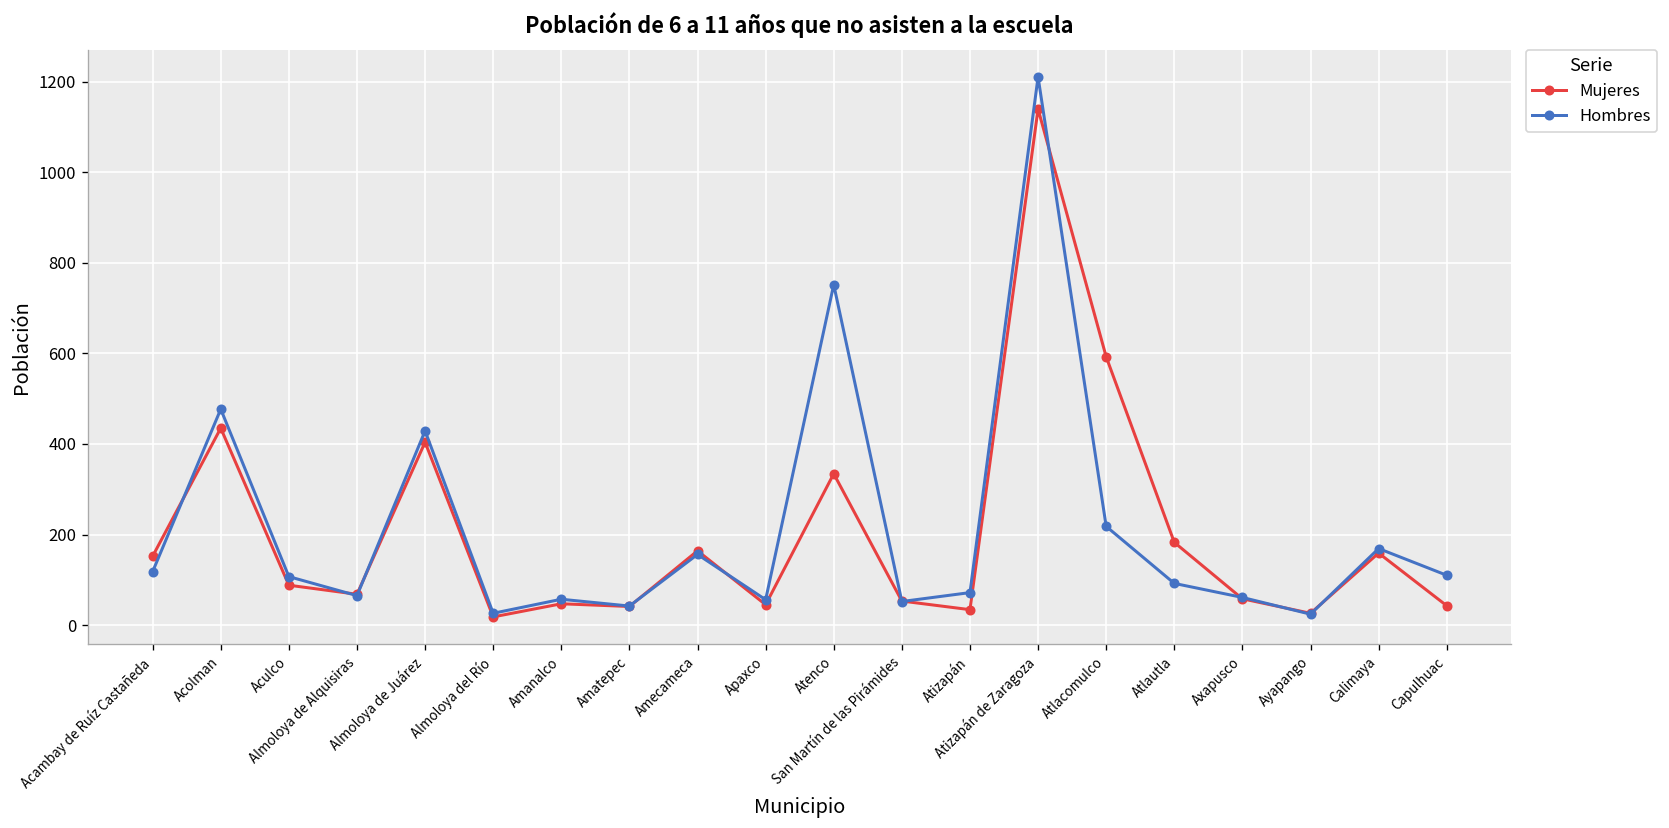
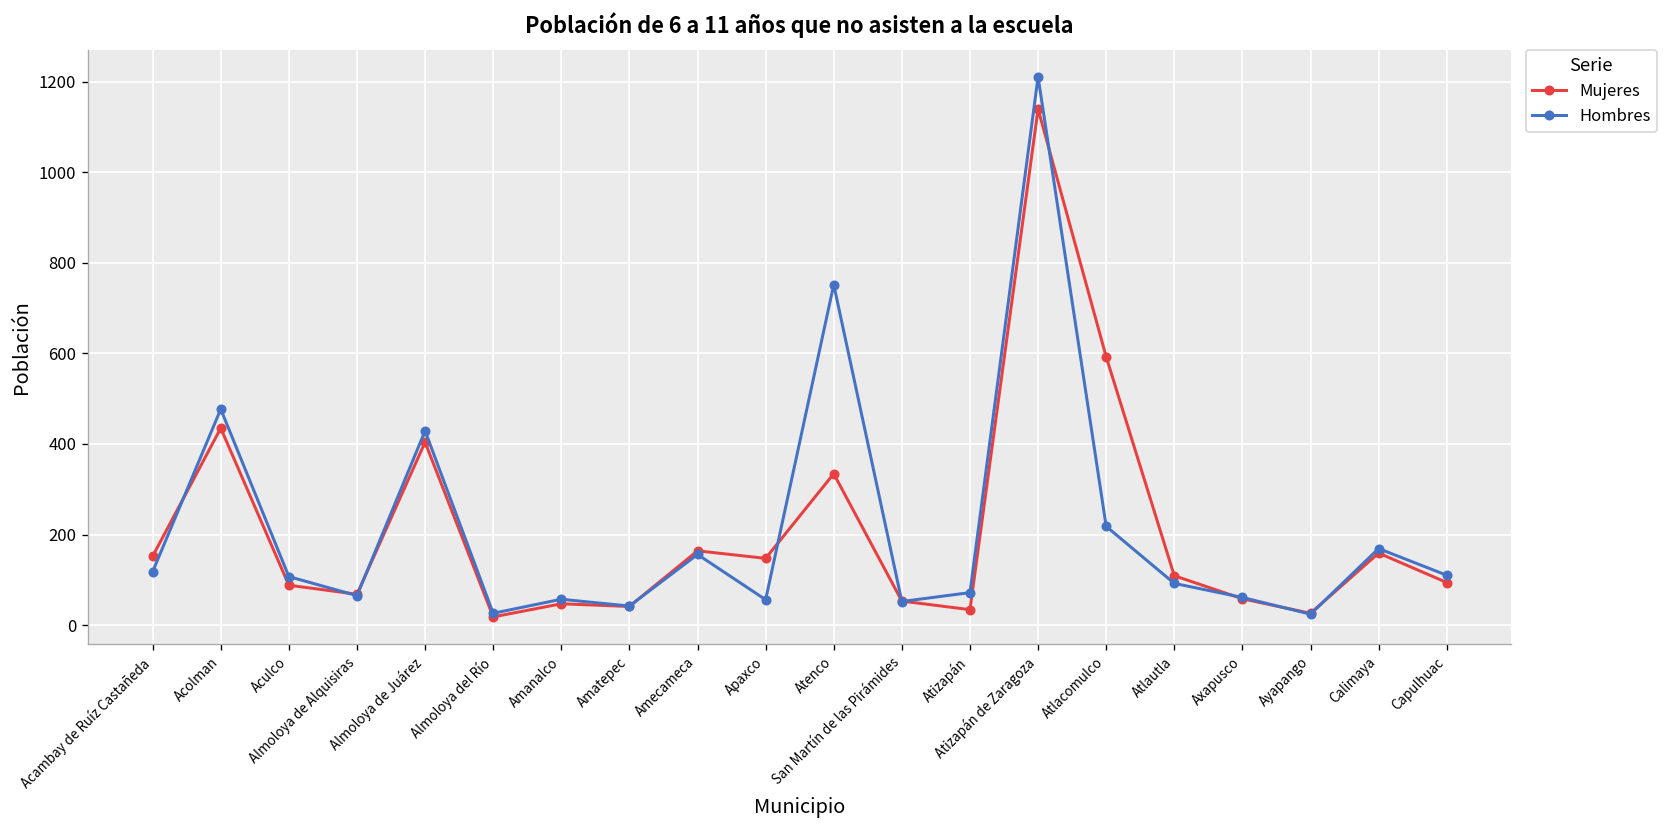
Mujeres, Apaxco: 50 -> 150
Mujeres, Atlautla: 180 -> 110
Mujeres, Capulhuac: 40 -> 90
